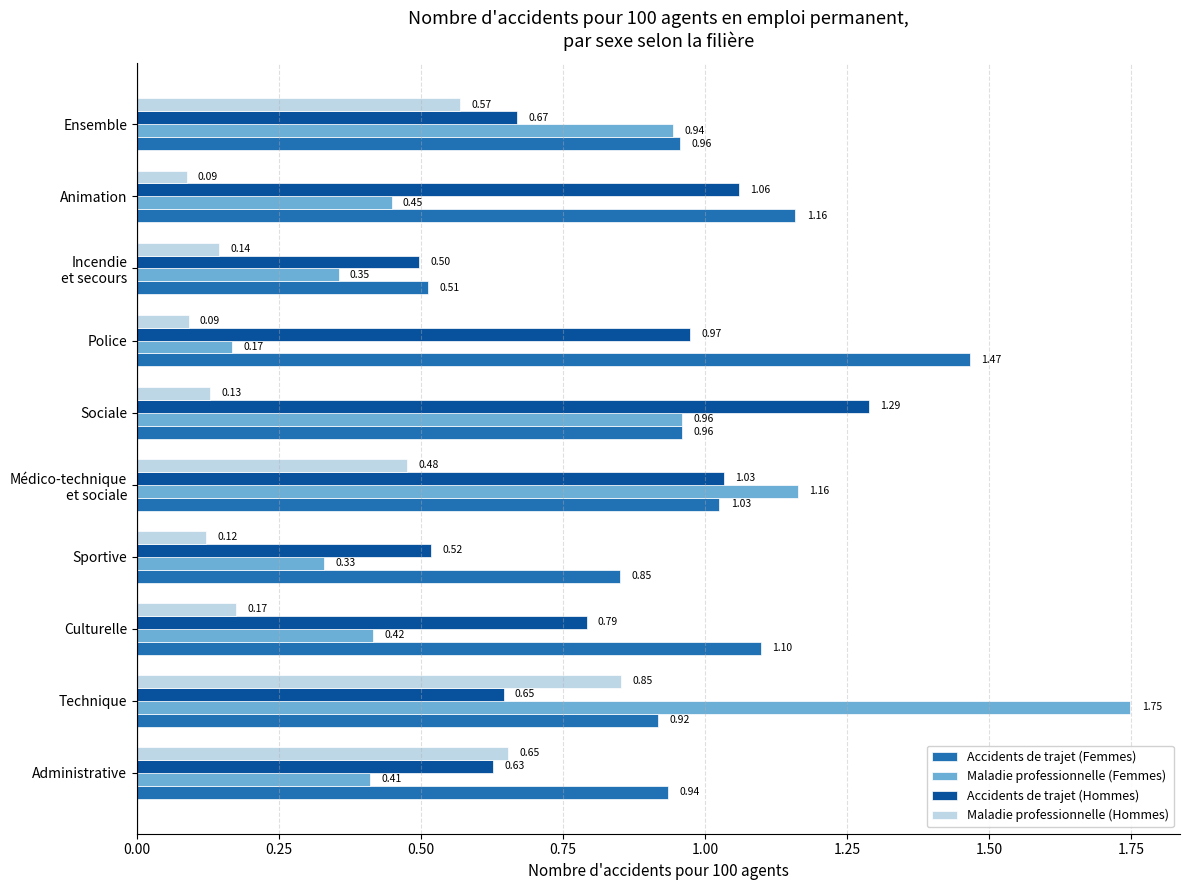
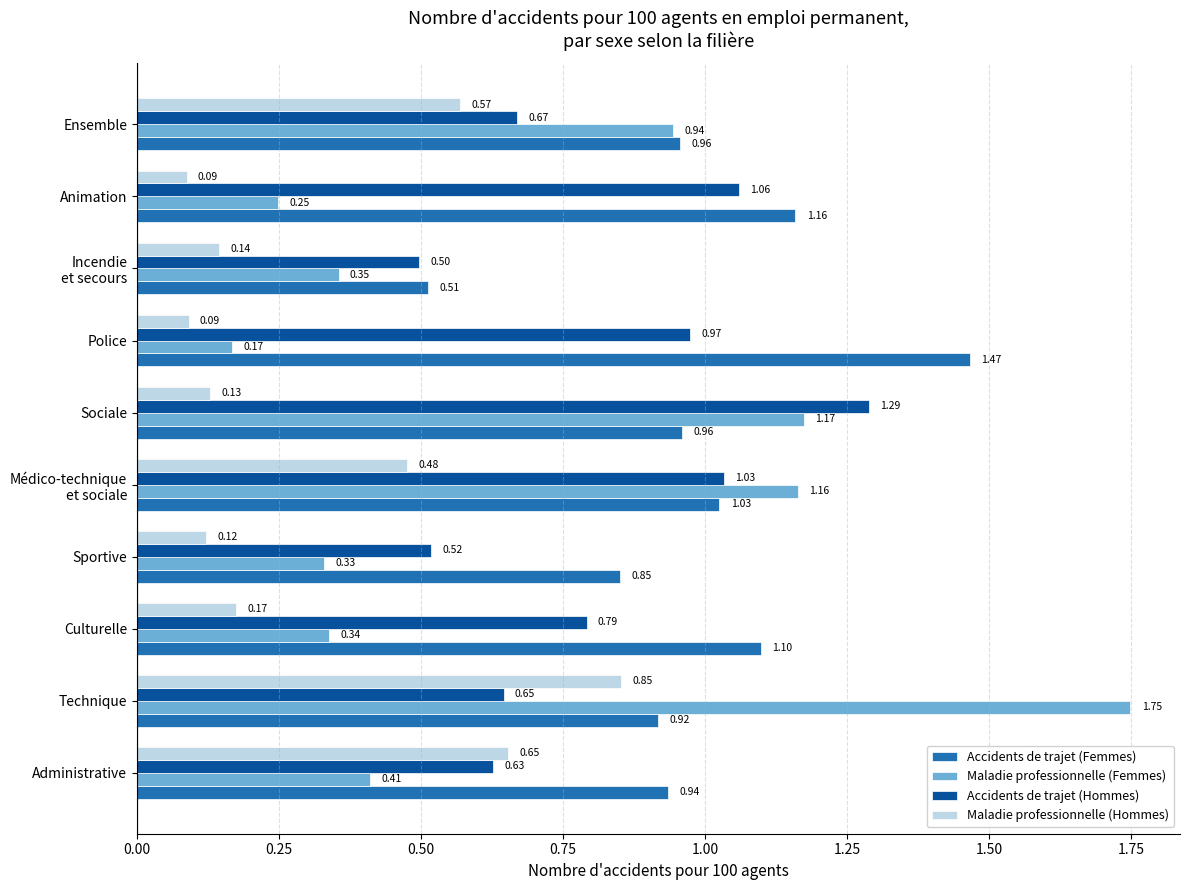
Maladie professionnelle (Femmes), Animation: 0.45 -> 0.25
Maladie professionnelle (Femmes), Sociale: 0.96 -> 1.17
Maladie professionnelle (Femmes), Culturelle: 0.42 -> 0.34
